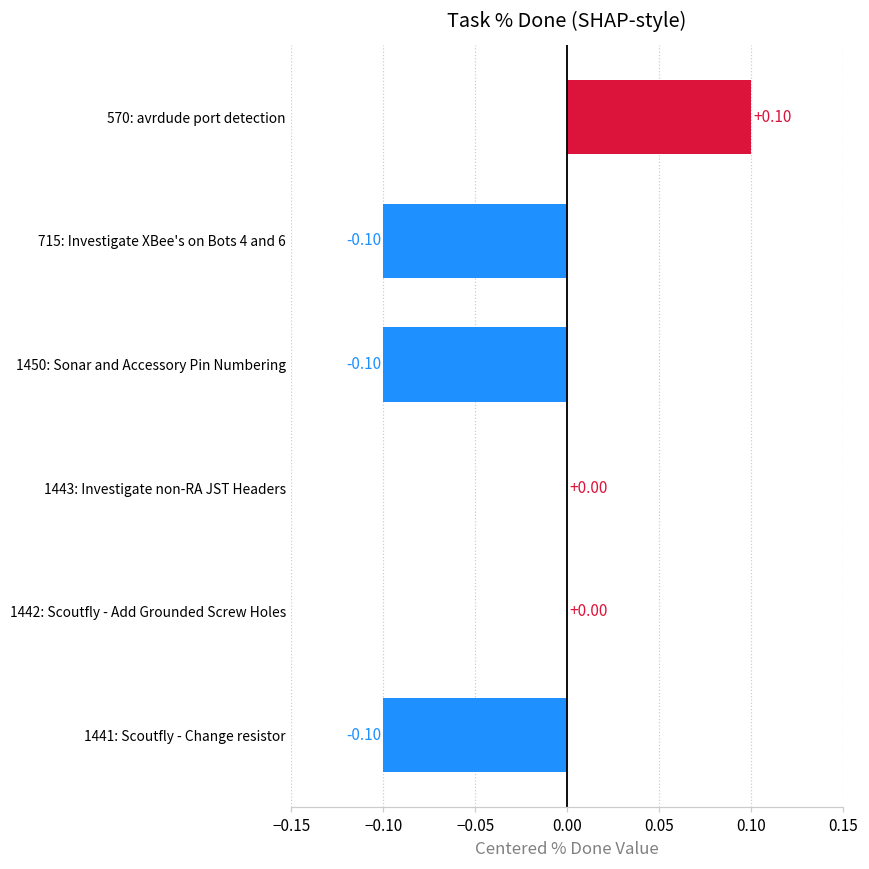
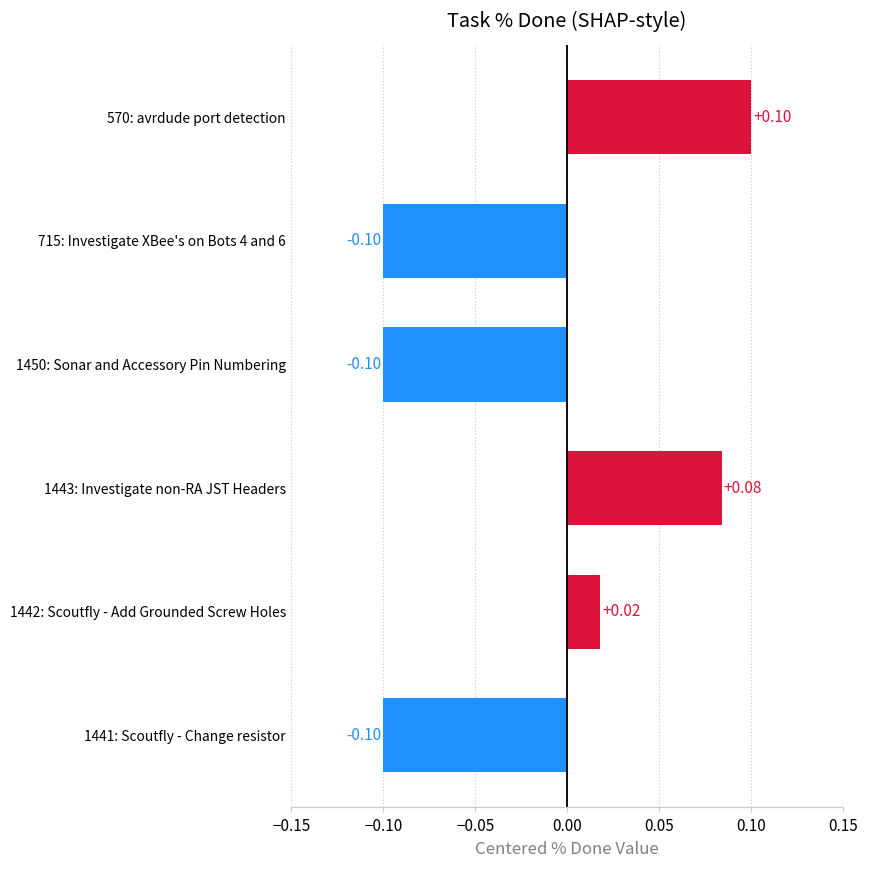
1443: Investigate non-RA JST Headers: +0.00 -> +0.08
1442: Scoutfly - Add Grounded Screw Holes: +0.00 -> +0.02
